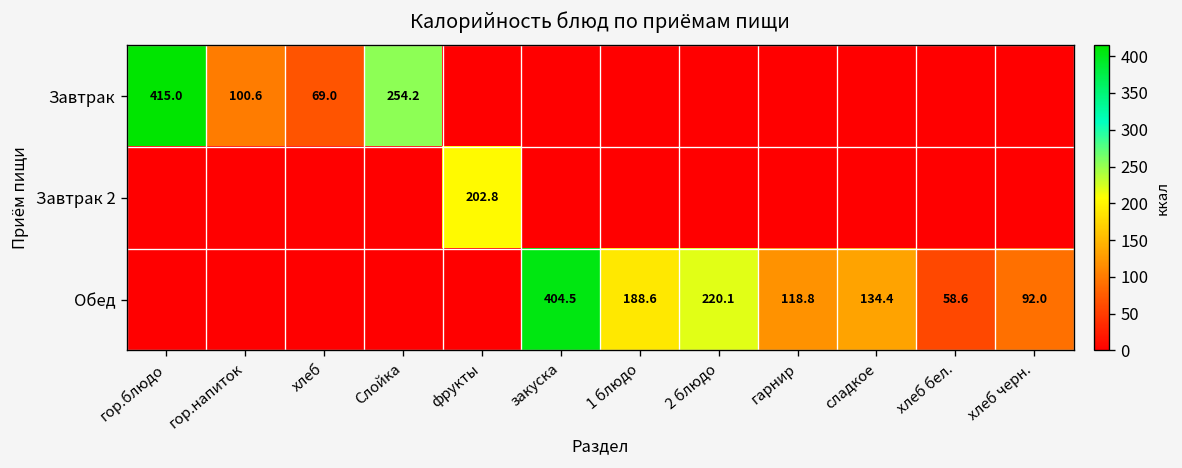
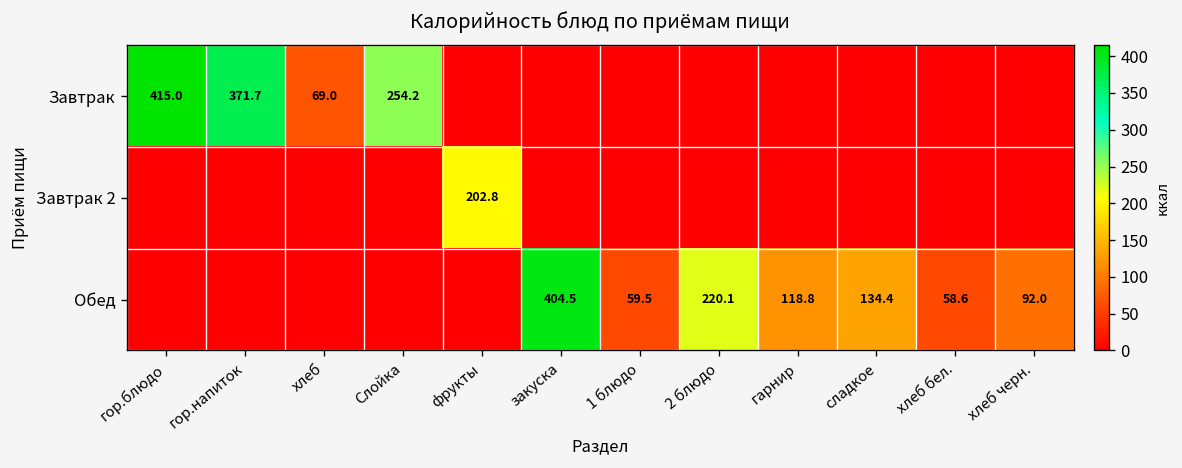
Завтрак, гор.напиток: 100.6 -> 371.7
Обед, 1 блюдо: 188.6 -> 59.5
